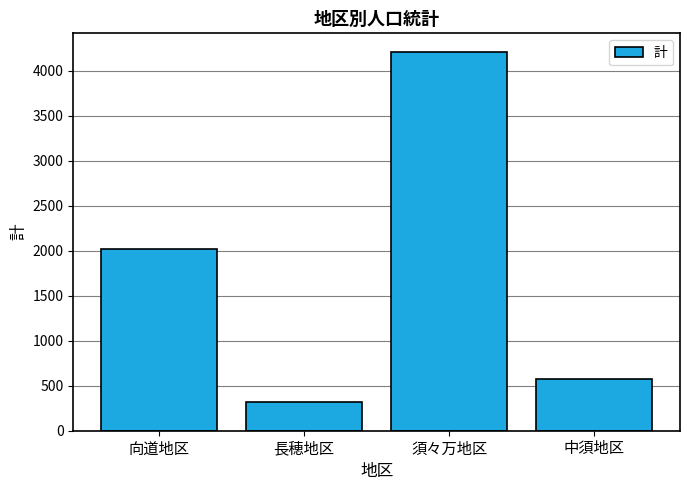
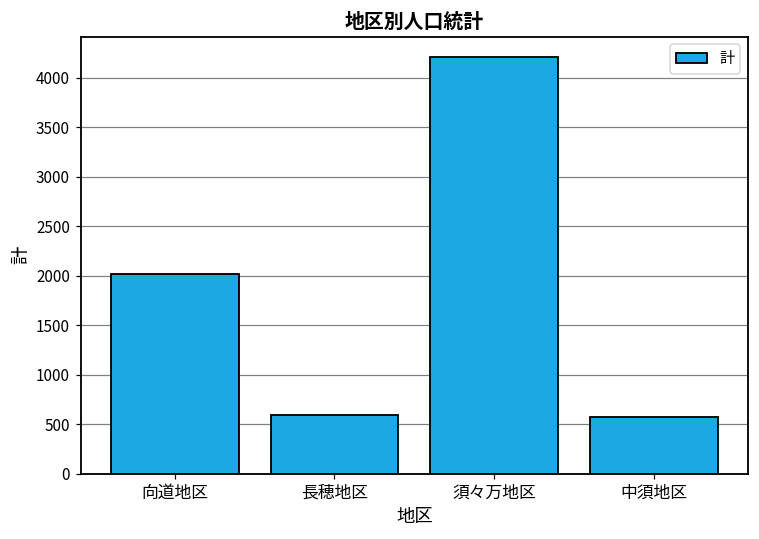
長穂地区: 300 -> 600
